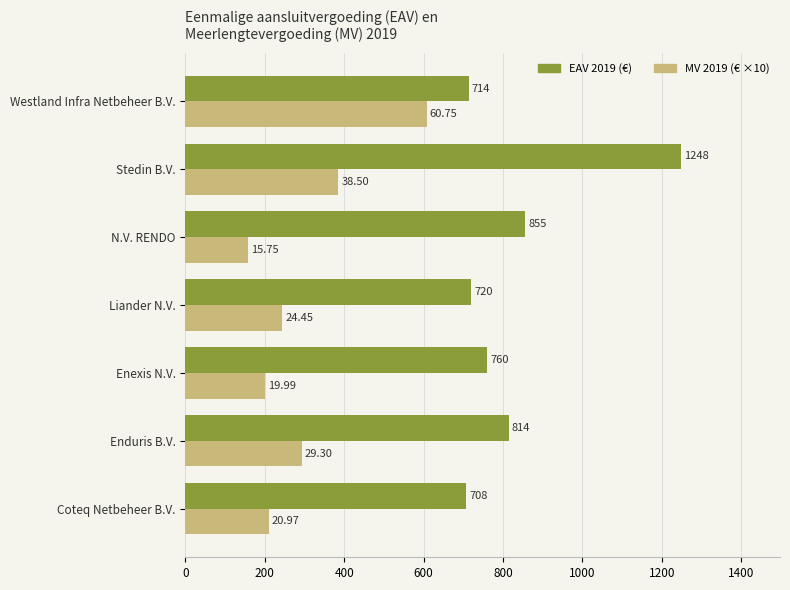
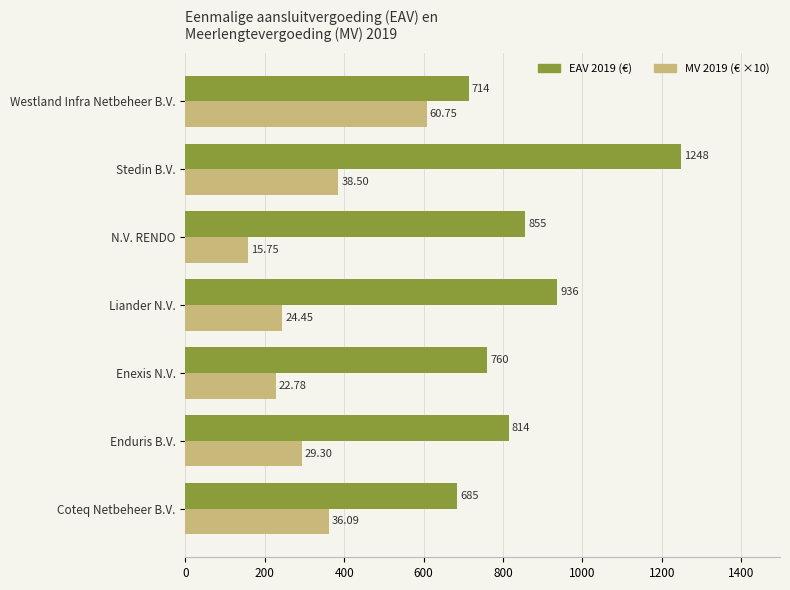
EAV 2019 (€), Liander N.V.: 720 -> 936
MV 2019 (€ ×10), Enexis N.V.: 19.99 -> 22.78
EAV 2019 (€), Coteq Netbeheer B.V.: 708 -> 685
MV 2019 (€ ×10), Coteq Netbeheer B.V.: 20.97 -> 36.09
